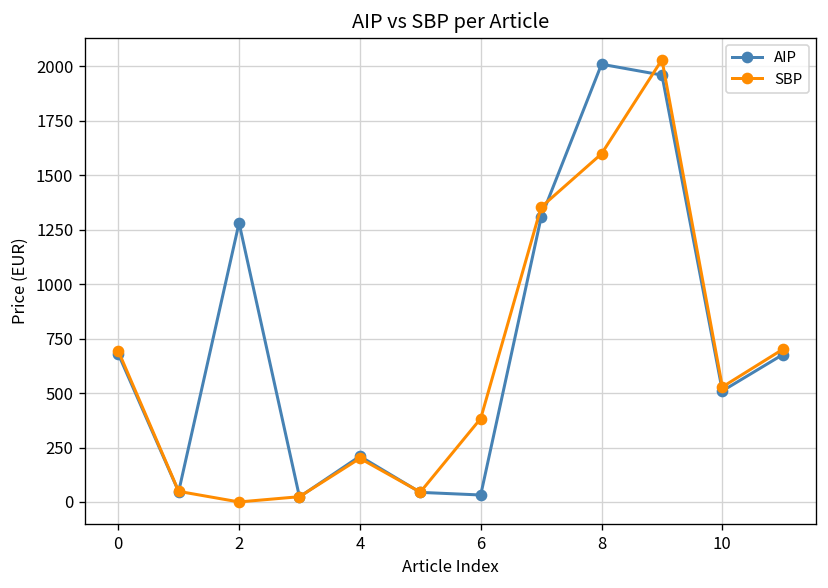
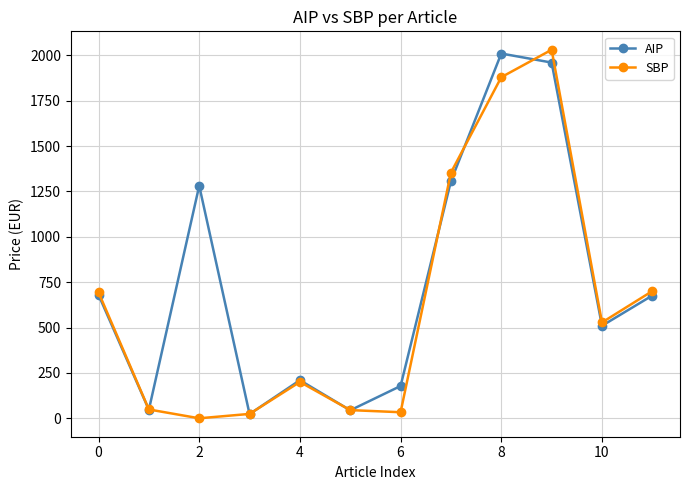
AIP, 6: 30 -> 180
SBP, 6: 380 -> 30
SBP, 8: 1600 -> 1880
